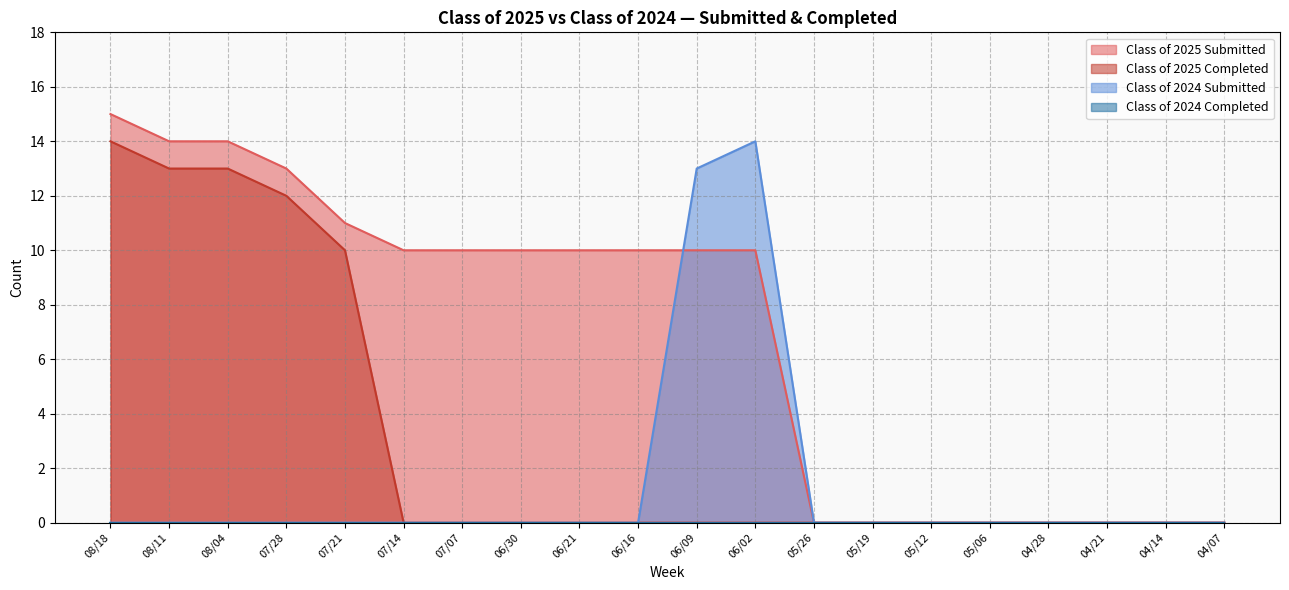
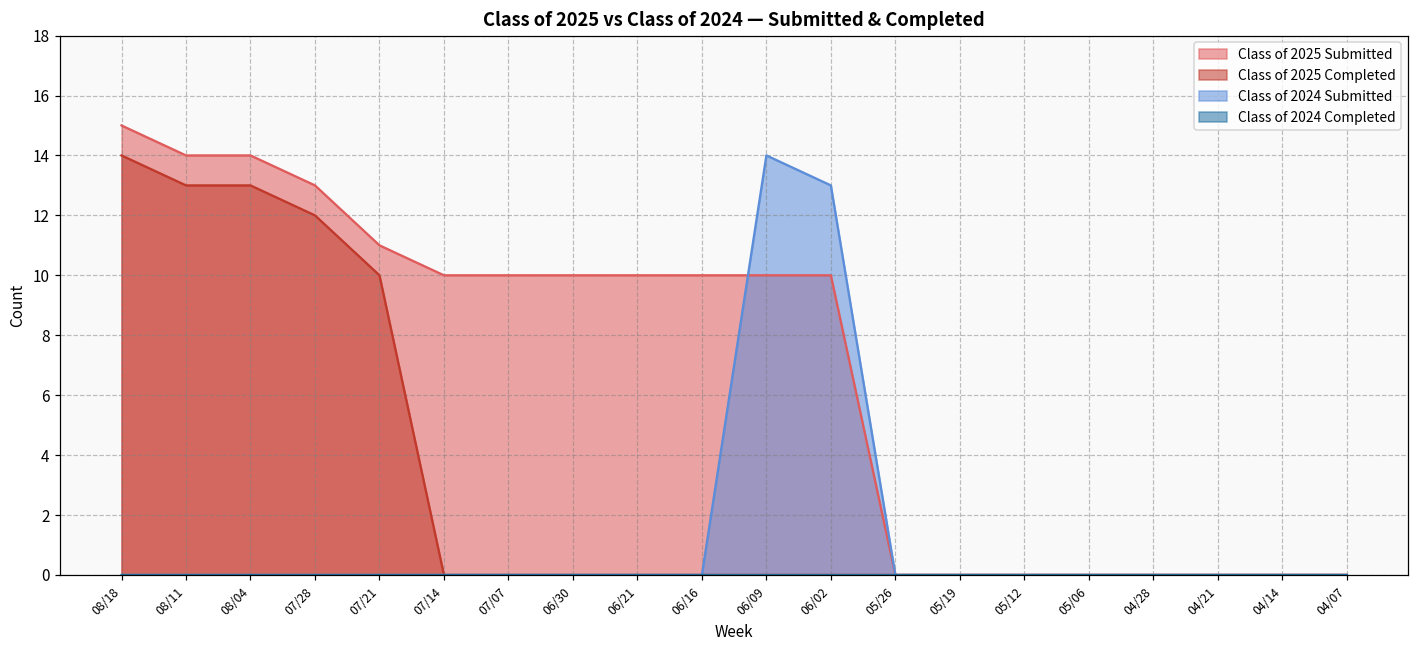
Class of 2024 Submitted, 06/09: 13 -> 14
Class of 2024 Submitted, 06/02: 14 -> 13
